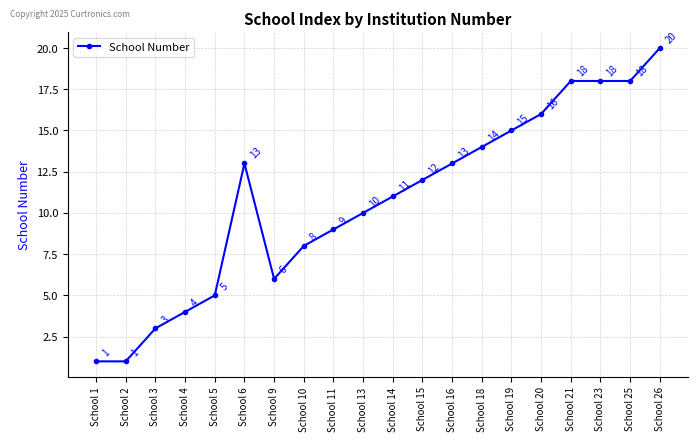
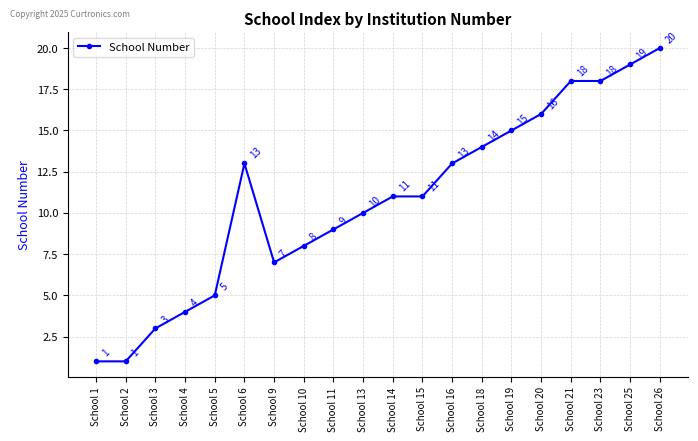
School 9: 6 -> 7
School 15: 12 -> 11
School 25: 18 -> 19
